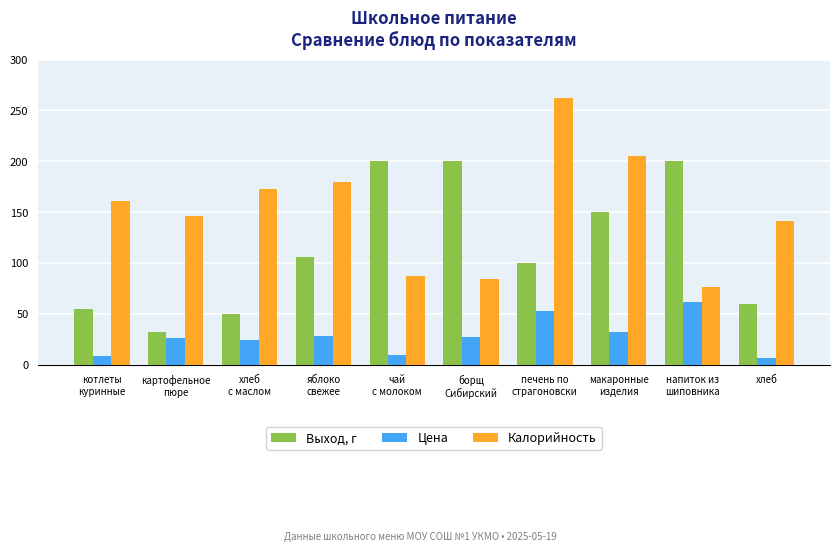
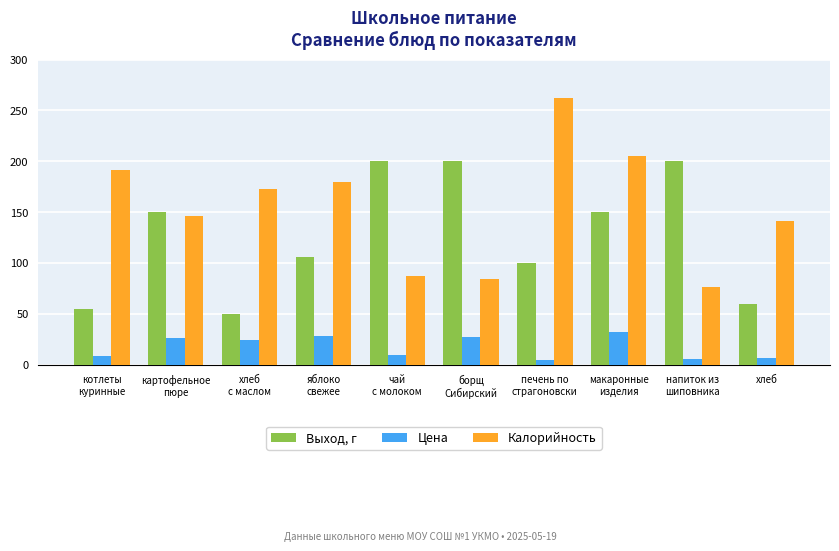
Калорийность, котлеты куринные: 161 -> 191
Выход, г, картофельное пюре: 32 -> 150
Цена, печень по страгоновски: 53 -> 5
Цена, напиток из шиповника: 62 -> 6
